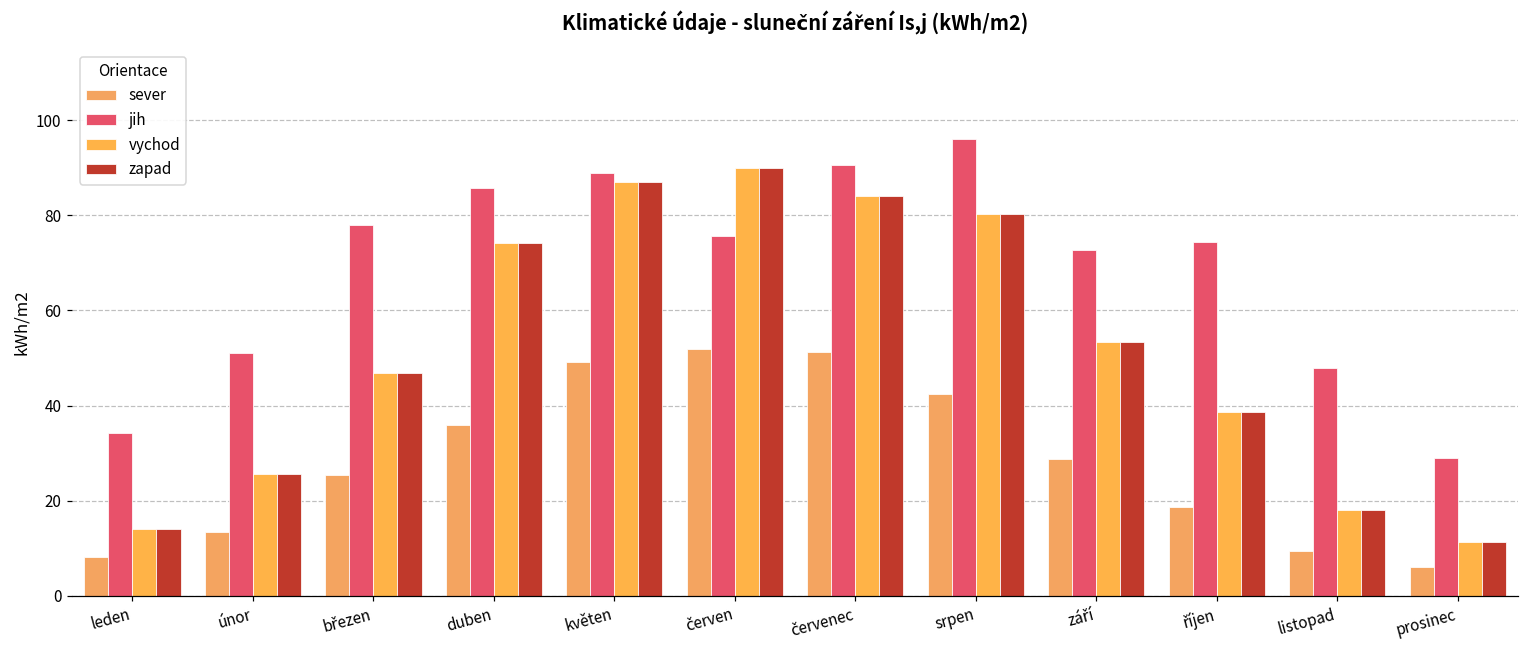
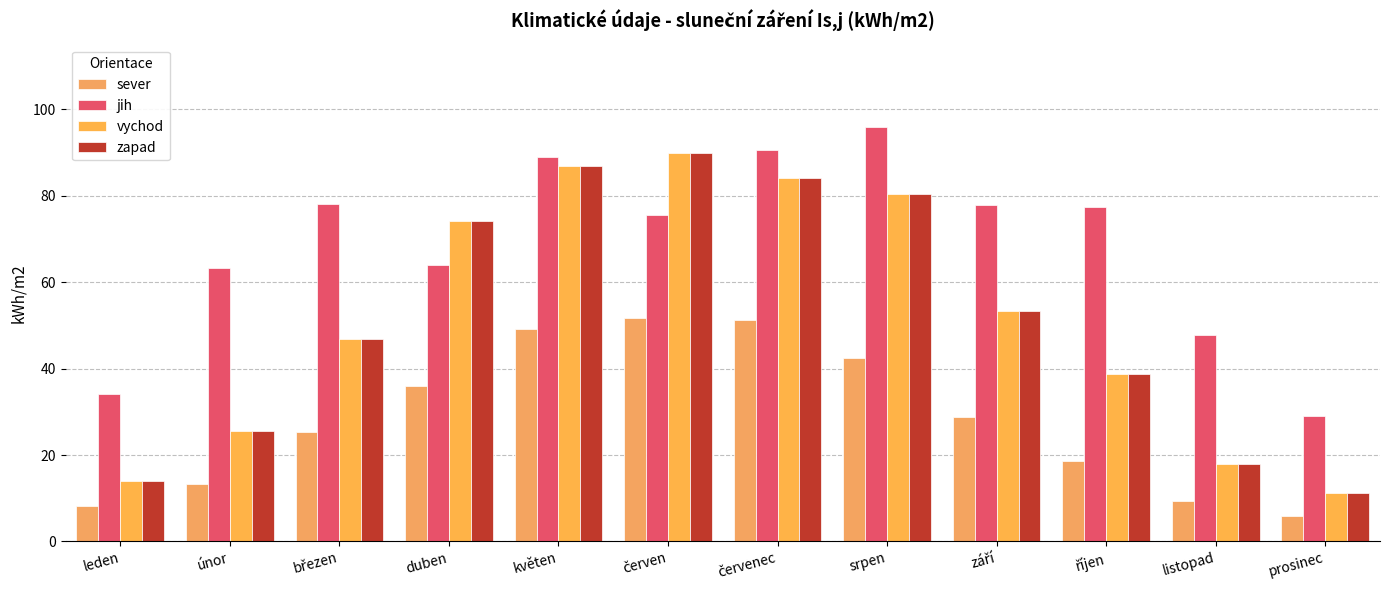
jih, únor: 51 -> 63
jih, duben: 86 -> 64
jih, září: 73 -> 78
jih, říjen: 74 -> 77
